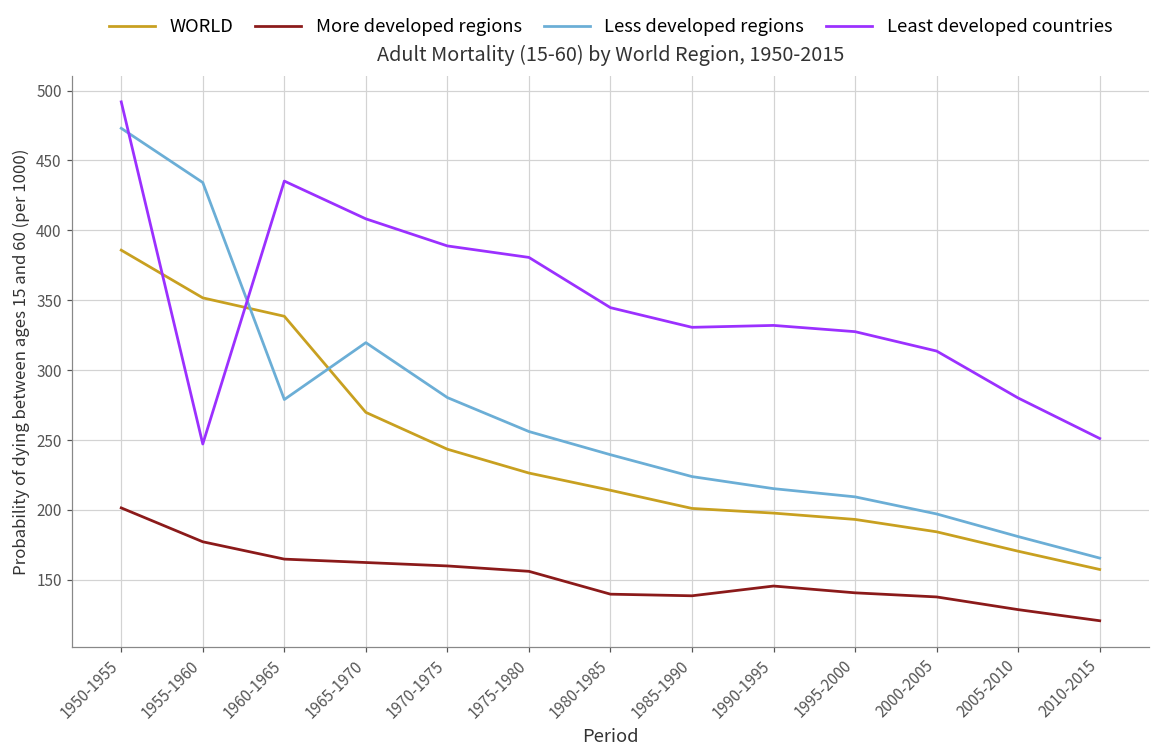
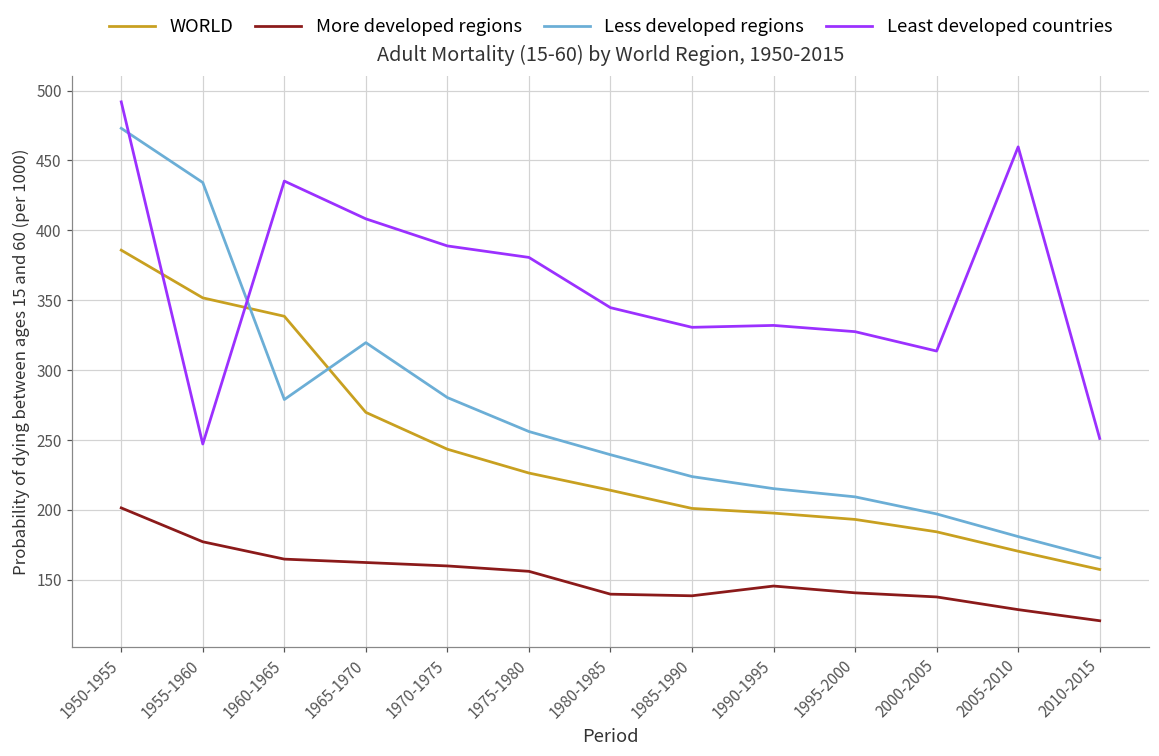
Least developed countries, 2005-2010: 280 -> 460
